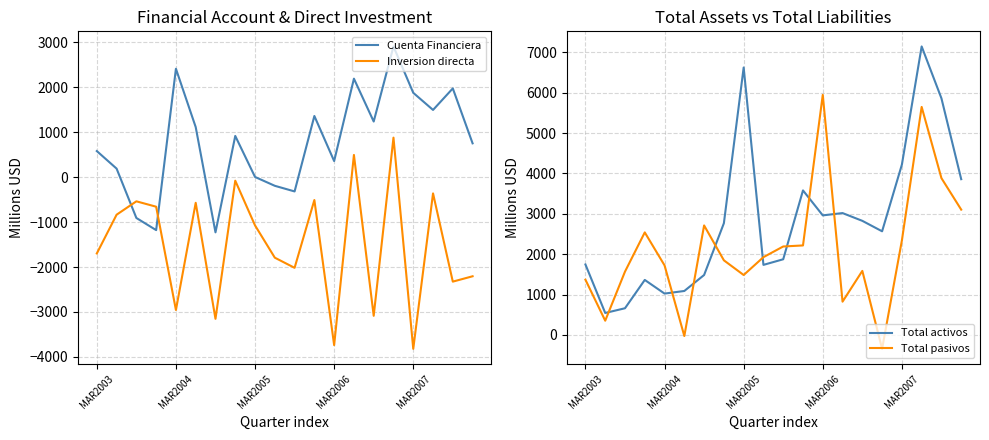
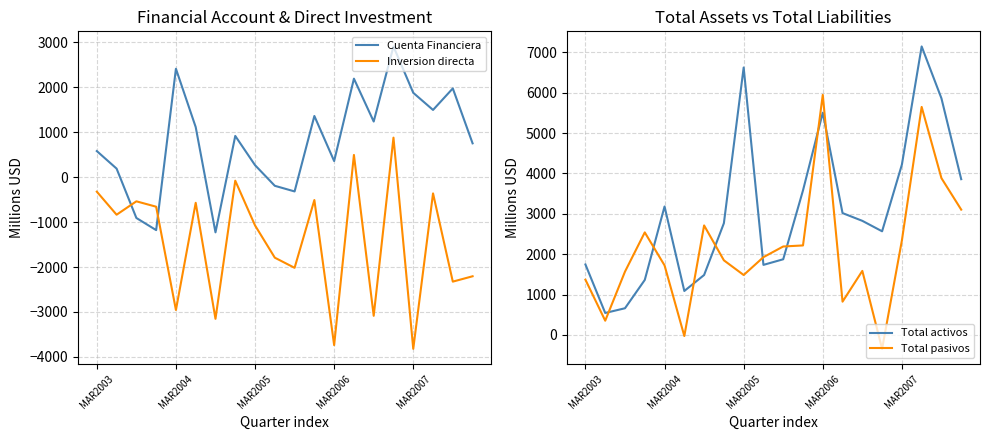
Financial Account & Direct Investment, Inversion directa, MAR2003: -1700 -> -300
Financial Account & Direct Investment, Cuenta Financiera, MAR2005: 0 -> 300
Total Assets vs Total Liabilities, Total activos, MAR2004: 1000 -> 3200
Total Assets vs Total Liabilities, Total activos, MAR2006: 3000 -> 5500
